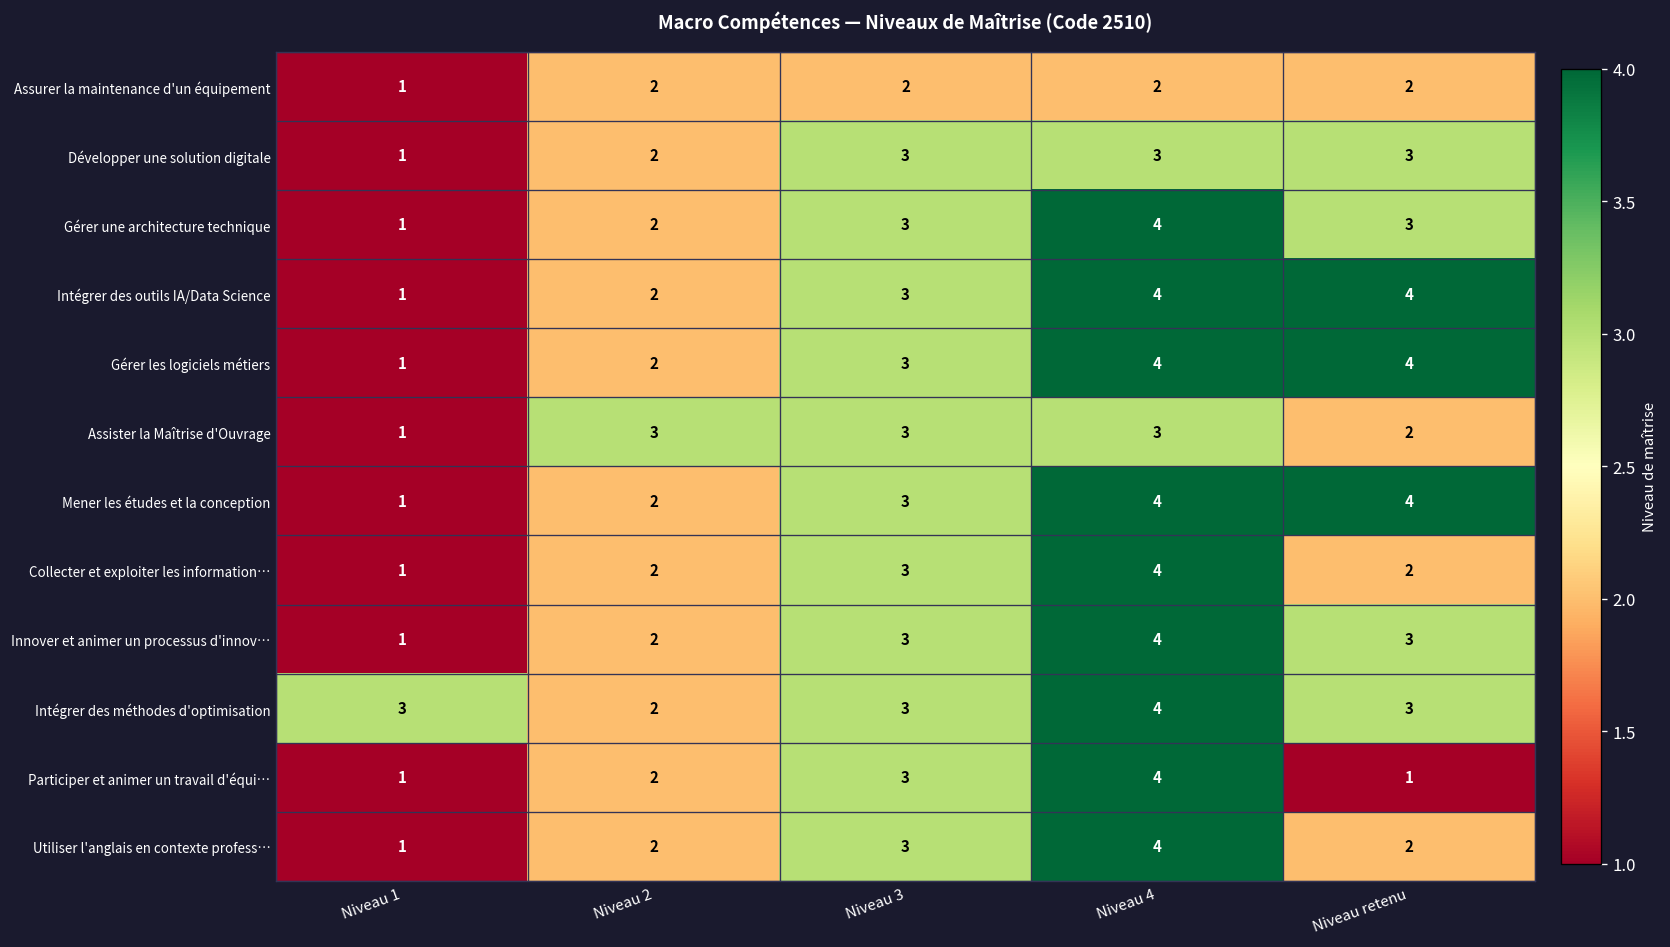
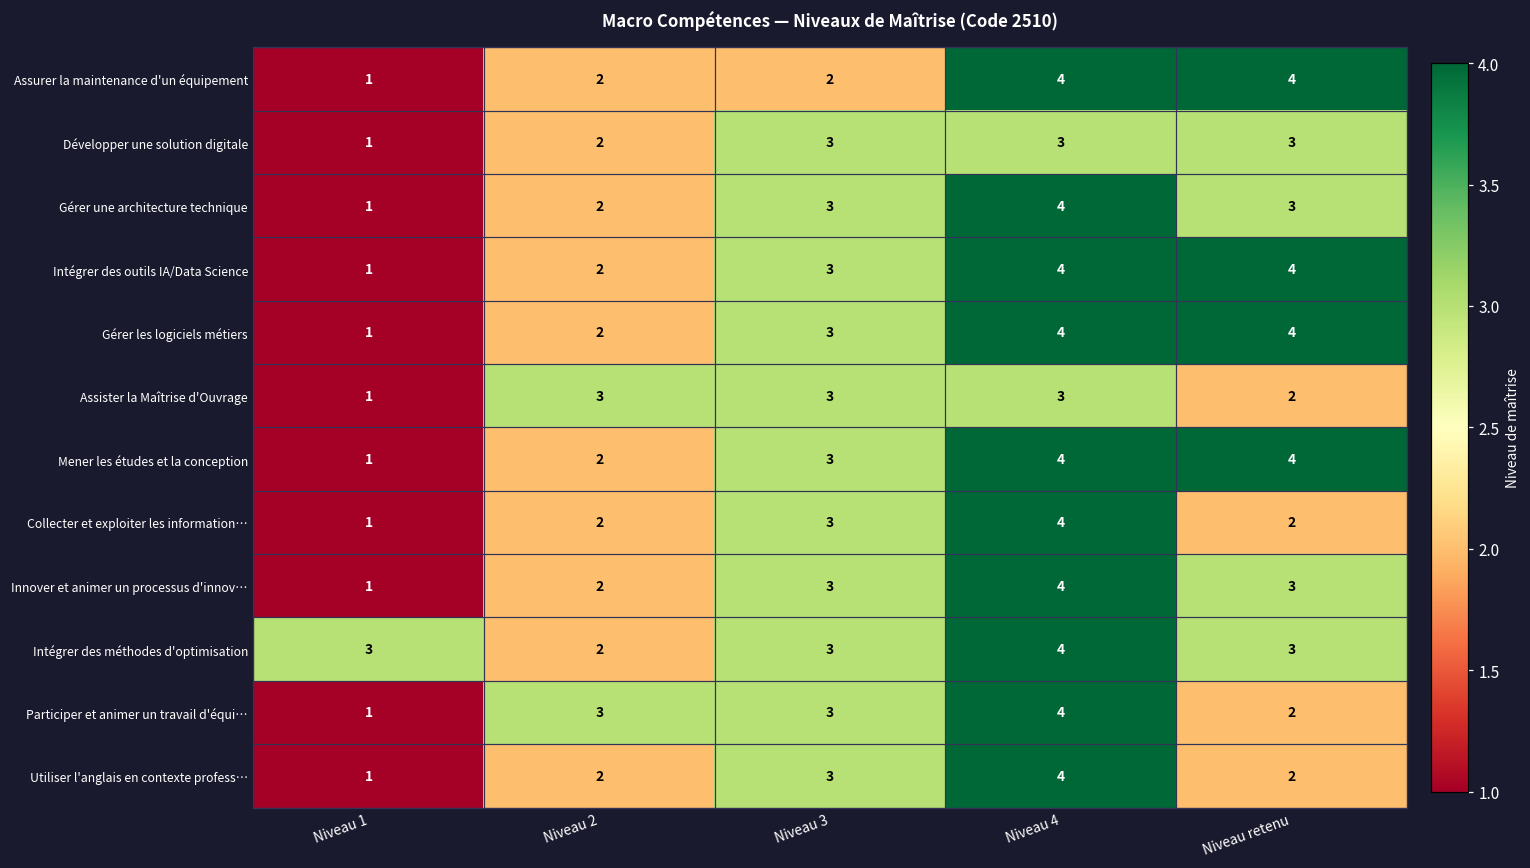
Assurer la maintenance d'un équipement, Niveau 4: 2 -> 4
Assurer la maintenance d'un équipement, Niveau retenu: 2 -> 4
Participer et animer un travail d'équi…, Niveau 2: 2 -> 3
Participer et animer un travail d'équi…, Niveau retenu: 1 -> 2
